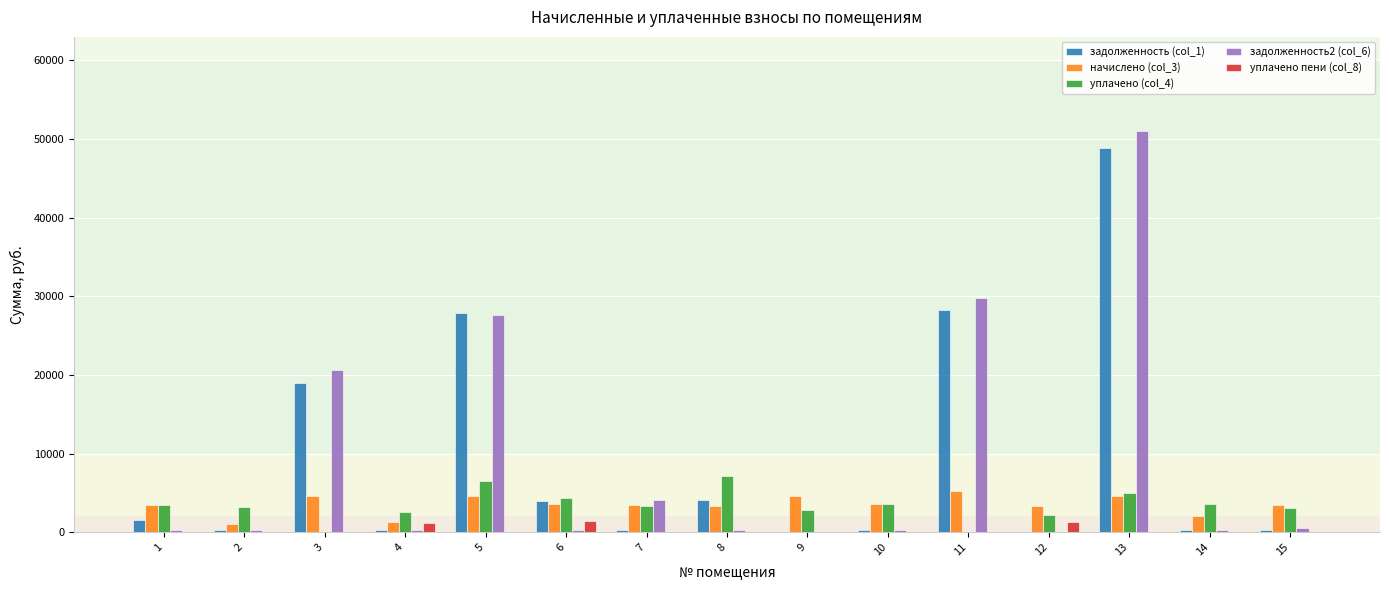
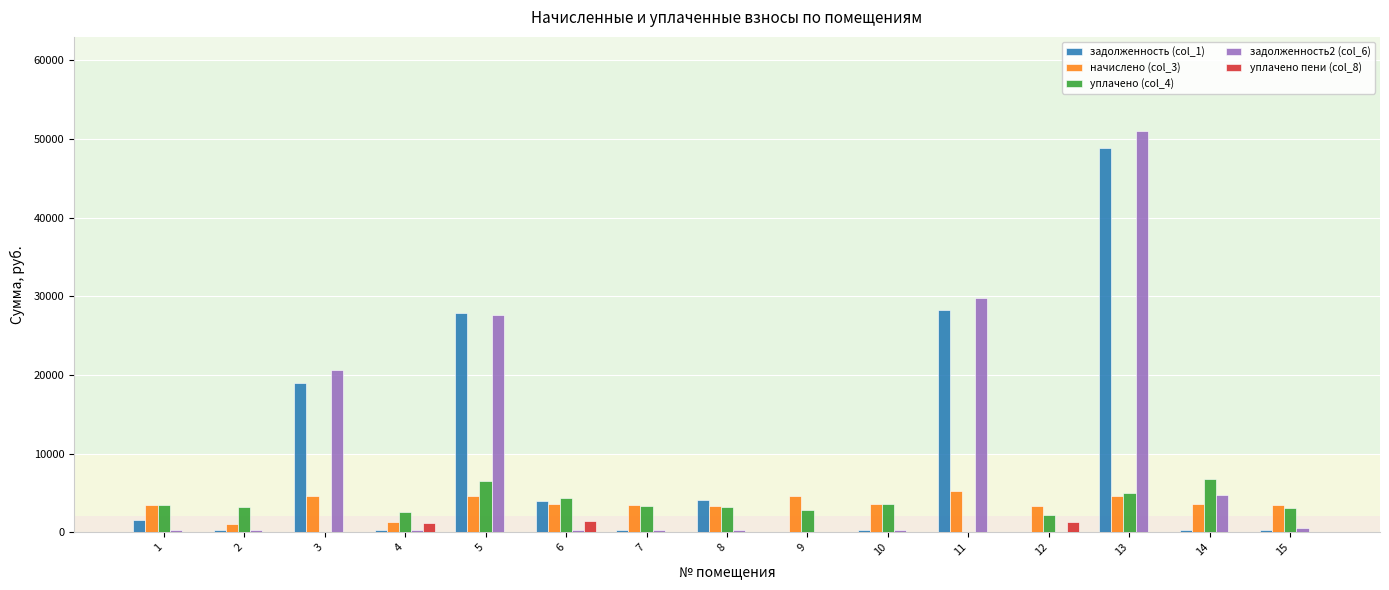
задолженность2 (col_6), 7: 4000 -> 0
уплачено (col_4), 8: 7000 -> 3000
начислено (col_3), 14: 2000 -> 4000
уплачено (col_4), 14: 4000 -> 7000
задолженность2 (col_6), 14: 0 -> 5000
